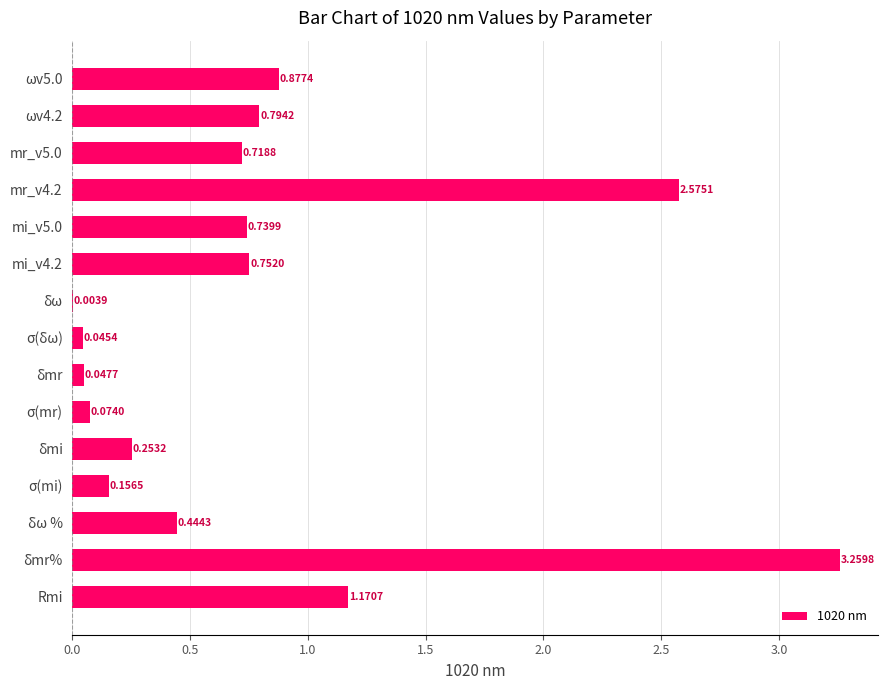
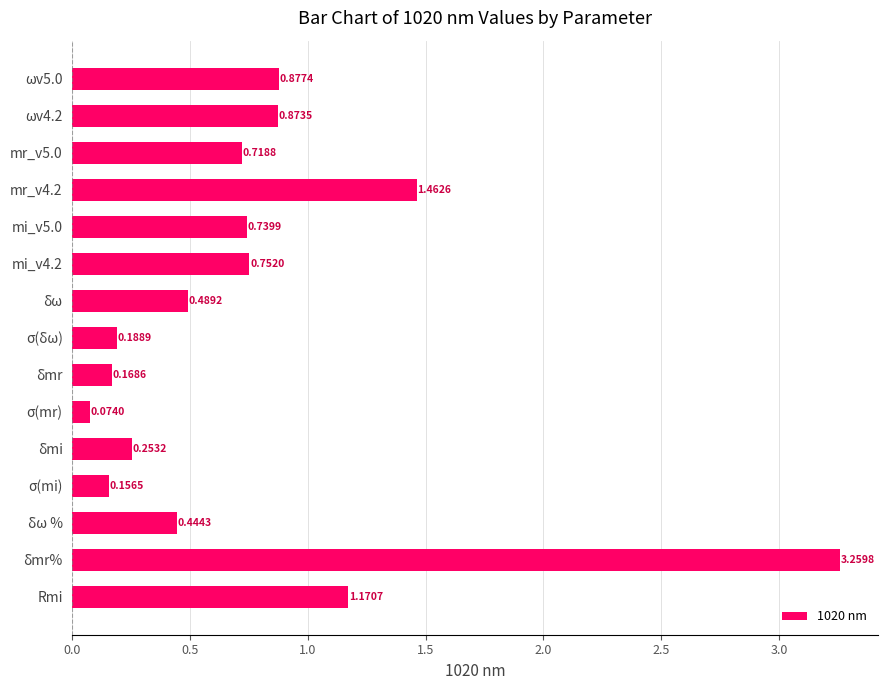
ωv4.2: 0.7942 -> 0.8735
mr_v4.2: 2.5751 -> 1.4626
δω: 0.0039 -> 0.4892
σ(δω): 0.0454 -> 0.1889
δmr: 0.0477 -> 0.1686
